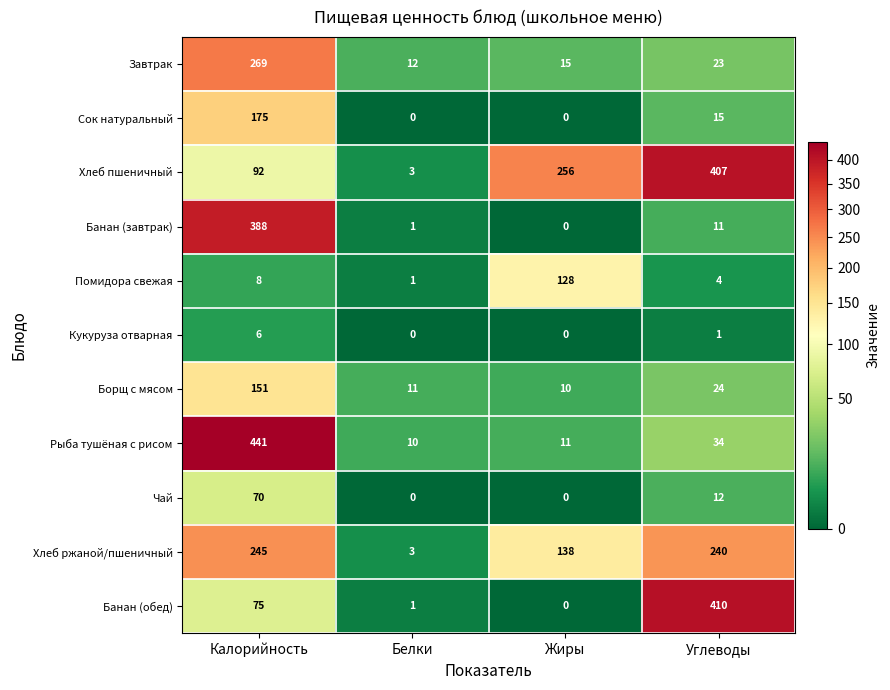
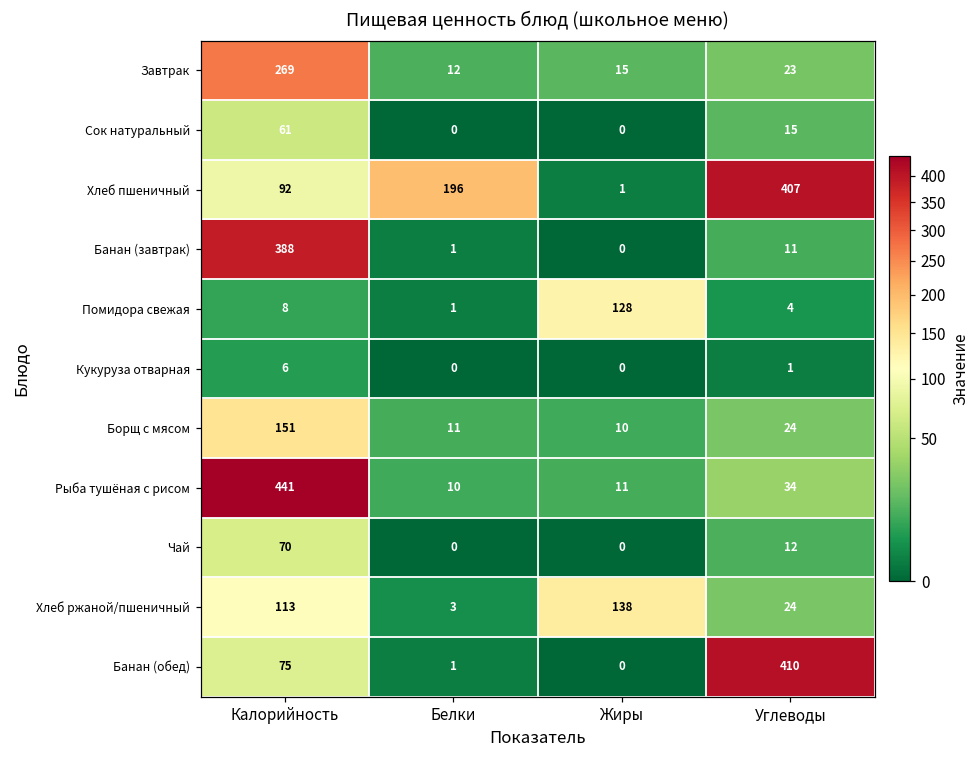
Сок натуральный, Калорийность: 175 -> 61
Хлеб пшеничный, Белки: 3 -> 196
Хлеб пшеничный, Жиры: 256 -> 1
Хлеб ржаной/пшеничный, Калорийность: 245 -> 113
Хлеб ржаной/пшеничный, Углеводы: 240 -> 24
